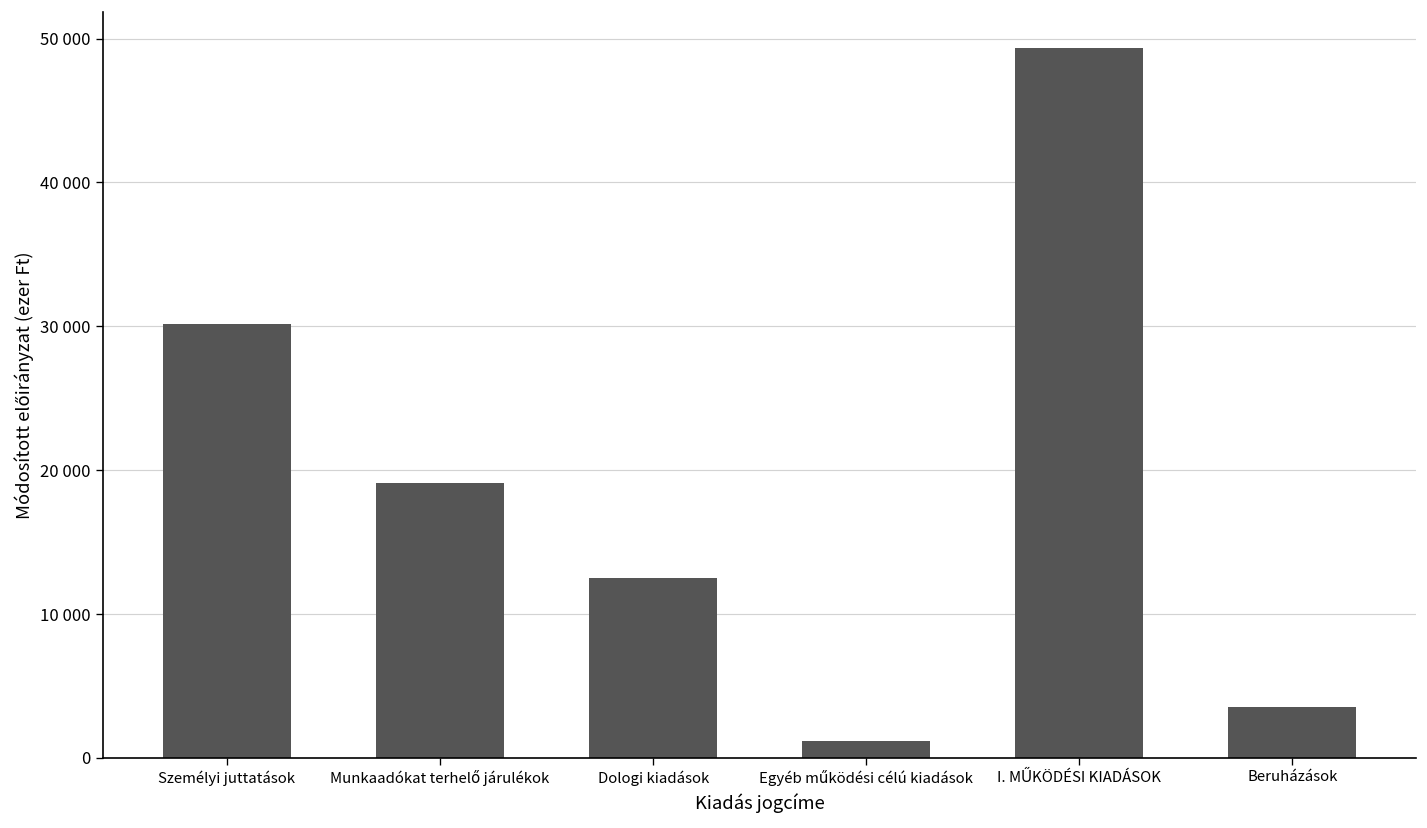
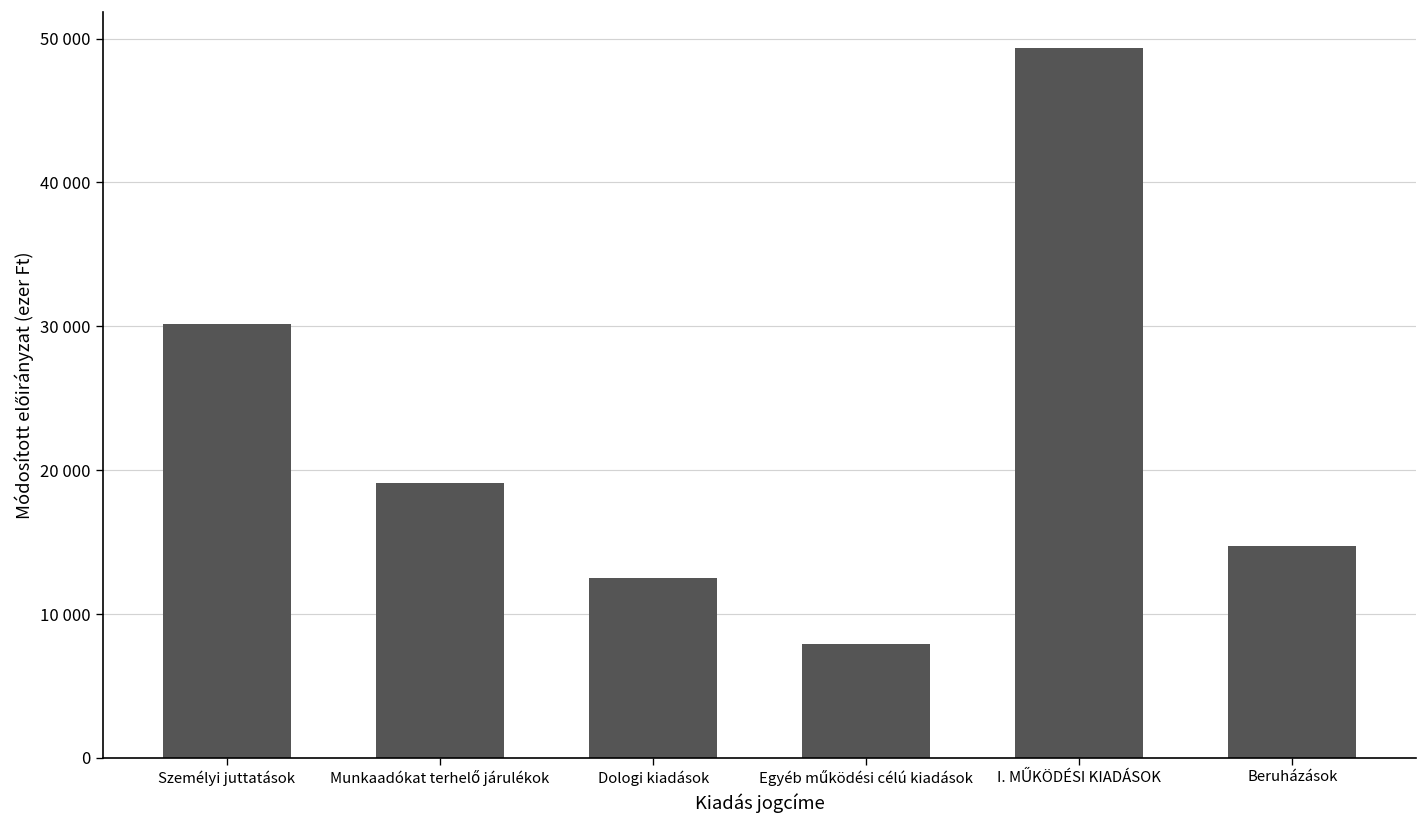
Egyéb működési célú kiadások: 1100 -> 7900
Beruházások: 3600 -> 14700
